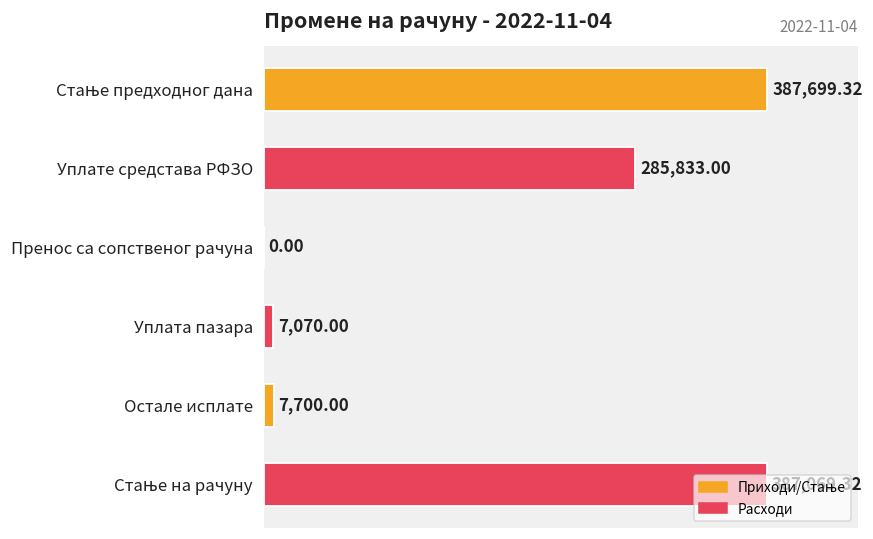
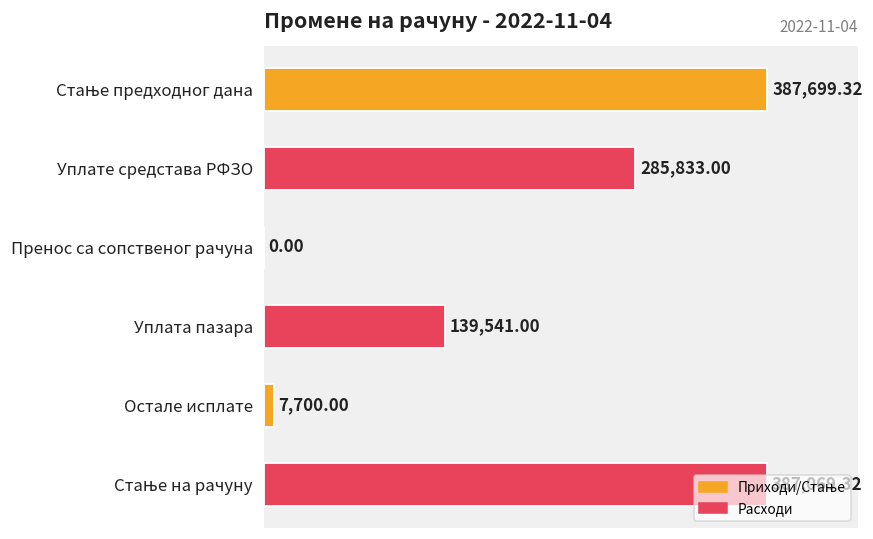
Уплата пазара: 7,070.00 -> 139,541.00
